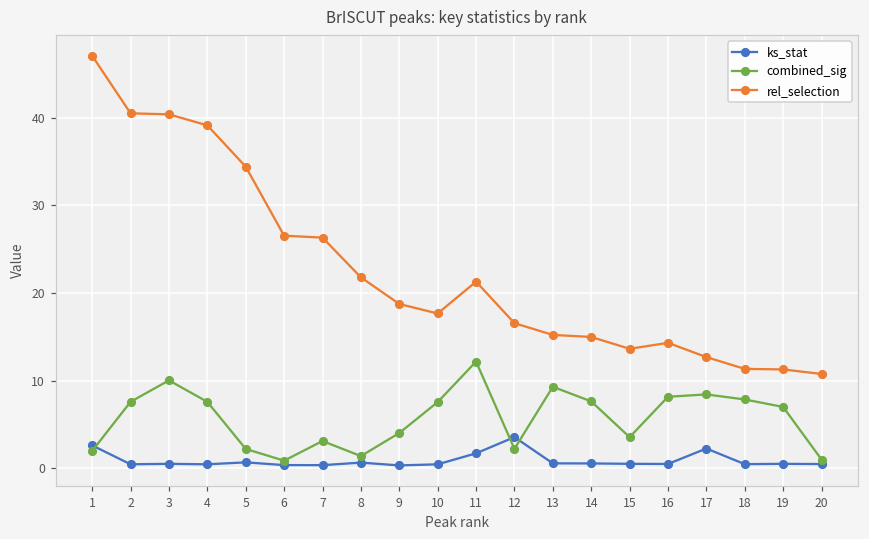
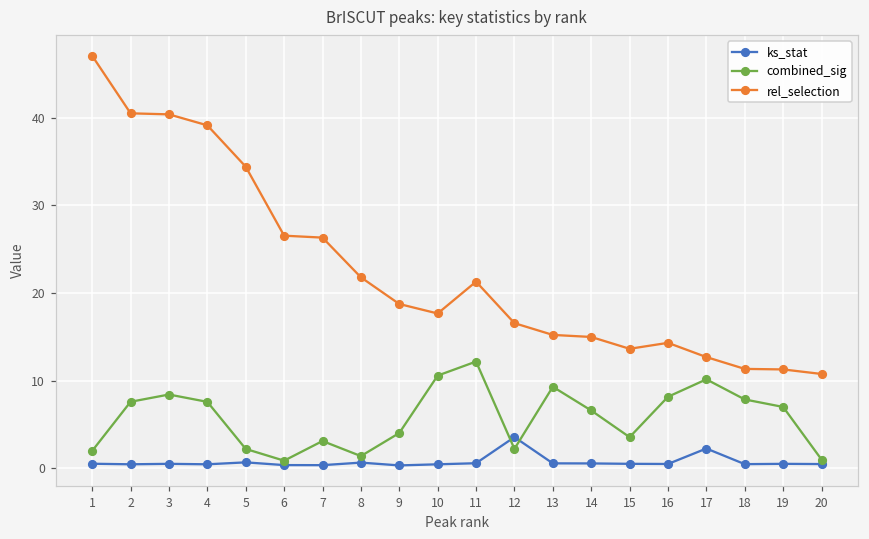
ks_stat, 1: 3 -> 1
combined_sig, 3: 10 -> 8
combined_sig, 10: 8 -> 11
ks_stat, 11: 2 -> 1
combined_sig, 14: 8 -> 7
combined_sig, 17: 8 -> 10
